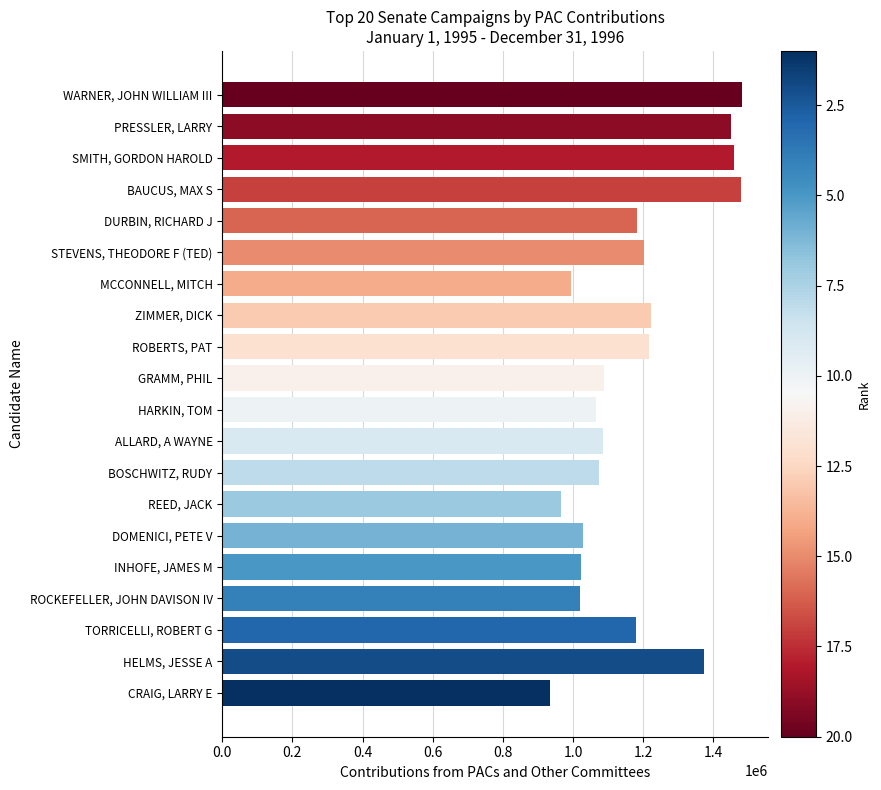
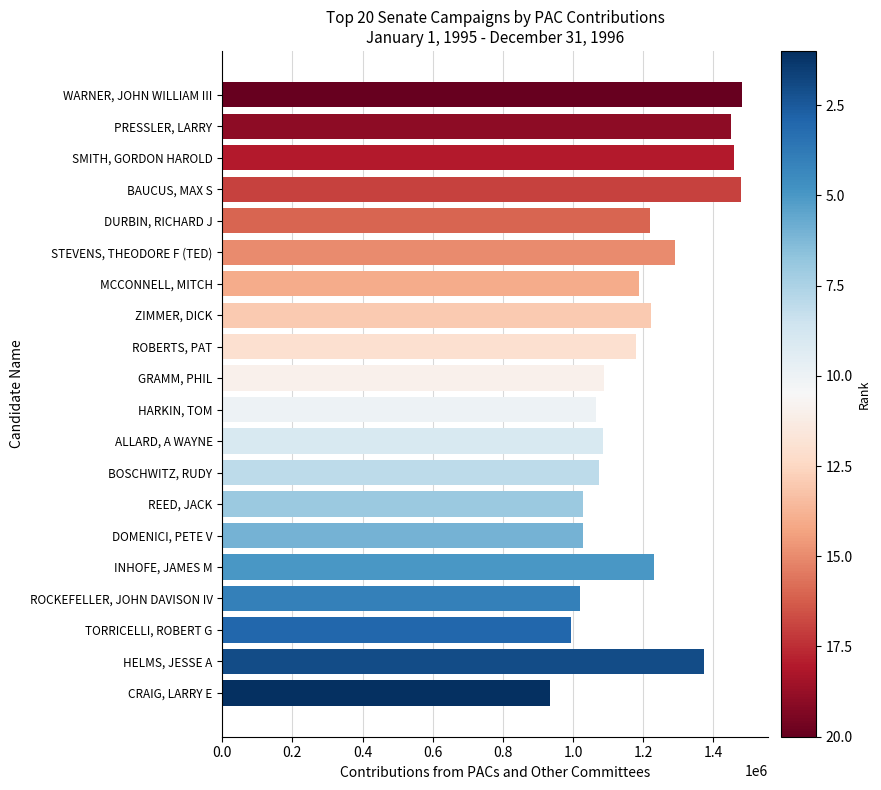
DURBIN, RICHARD J: 1180000 -> 1220000
STEVENS, THEODORE F (TED): 1200000 -> 1290000
MCCONNELL, MITCH: 990000 -> 1190000
ROBERTS, PAT: 1220000 -> 1180000
REED, JACK: 970000 -> 1030000
INHOFE, JAMES M: 1020000 -> 1230000
TORRICELLI, ROBERT G: 1180000 -> 990000
